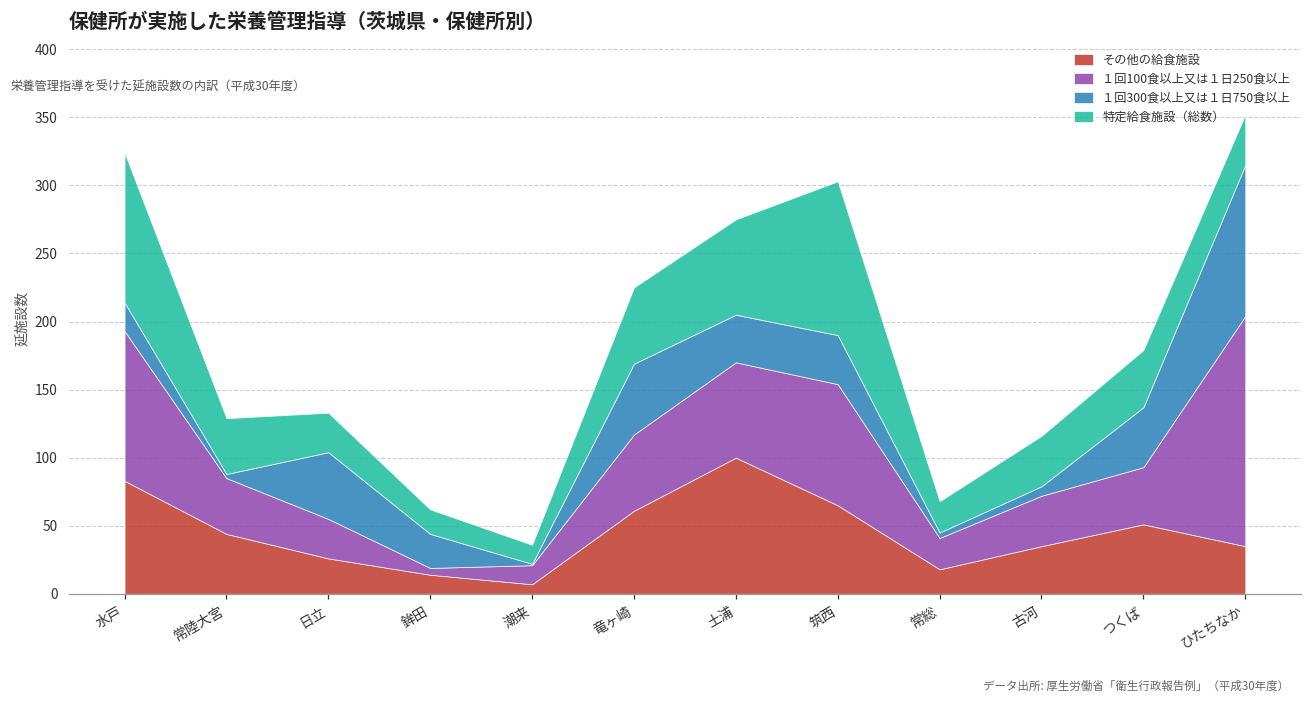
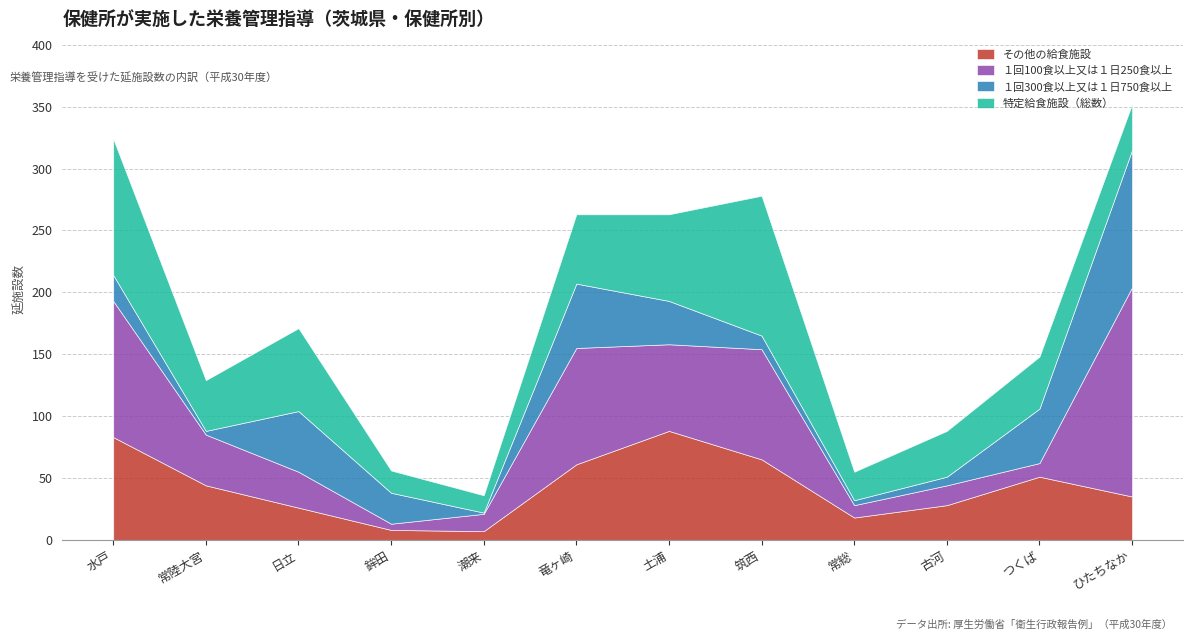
特定給食施設（総数）, 日立: 29 -> 67
その他の給食施設, 鉾田: 14 -> 8
１回100食以上又は１日250食以上, 竜ヶ崎: 56 -> 94
その他の給食施設, 土浦: 100 -> 88
１回300食以上又は１日750食以上, 筑西: 36 -> 11
１回100食以上又は１日250食以上, 常総: 23 -> 10
その他の給食施設, 古河: 35 -> 28
１回100食以上又は１日250食以上, 古河: 37 -> 16
１回100食以上又は１日250食以上, つくば: 42 -> 11
